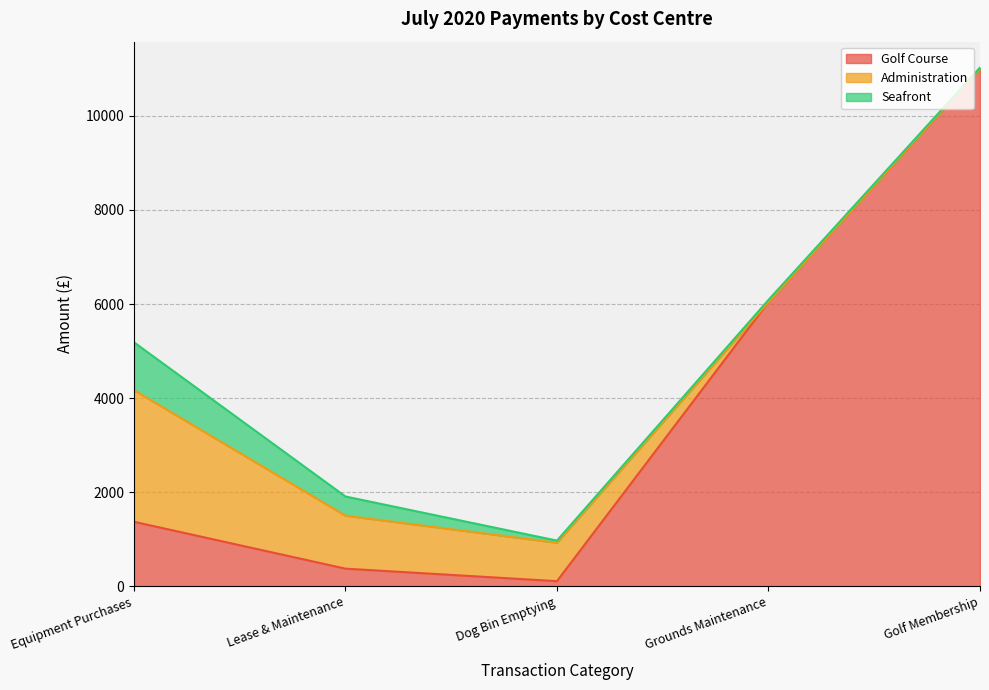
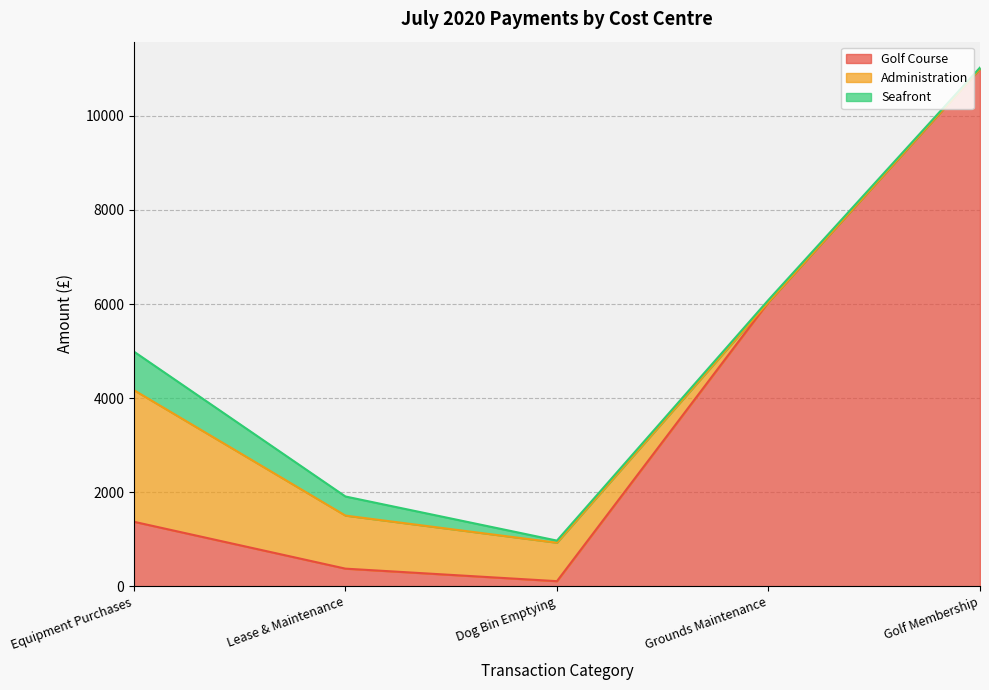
Seafront, Equipment Purchases: 1000 -> 800
